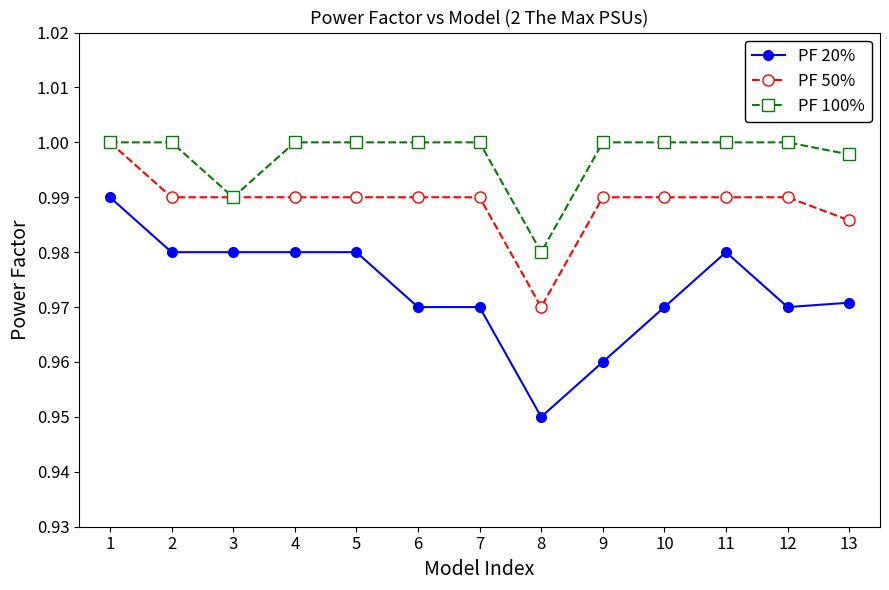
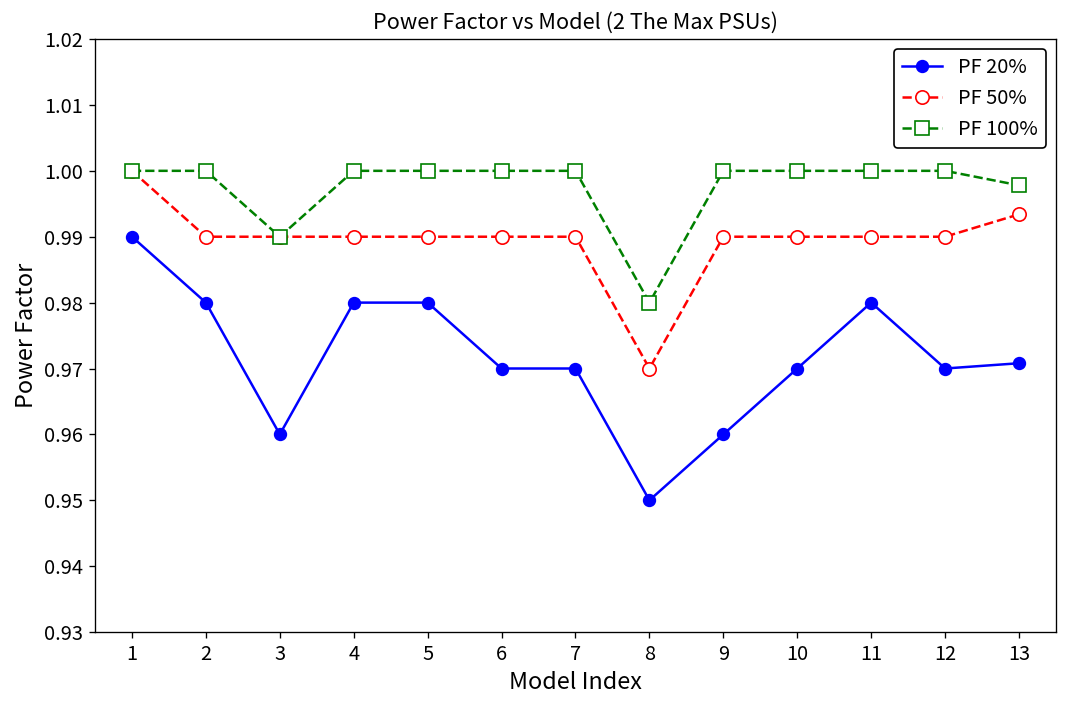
PF 20%, 3: 0.98 -> 0.96
PF 50%, 13: 0.986 -> 0.993
